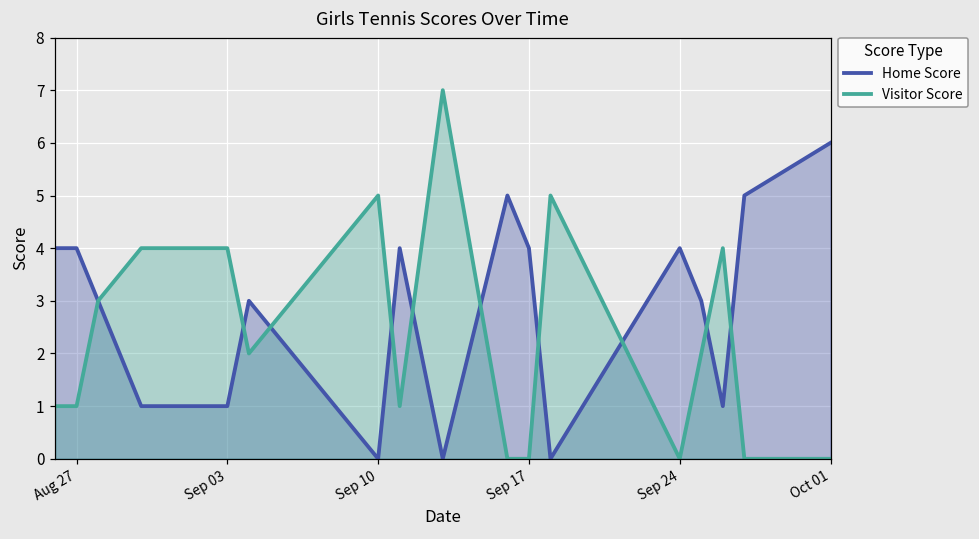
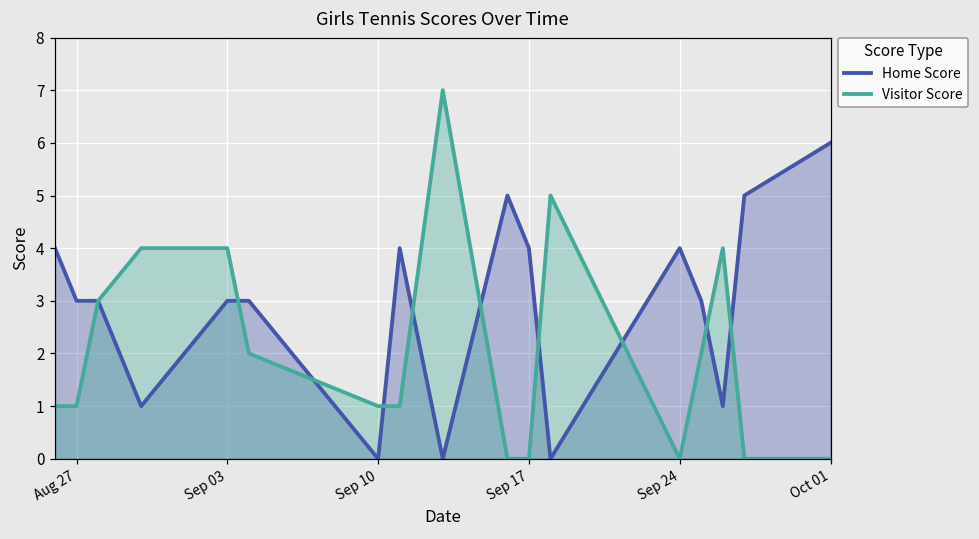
Home Score, Aug 27: 4 -> 3
Home Score, Sep 03: 1 -> 3
Visitor Score, Sep 10: 5 -> 1
